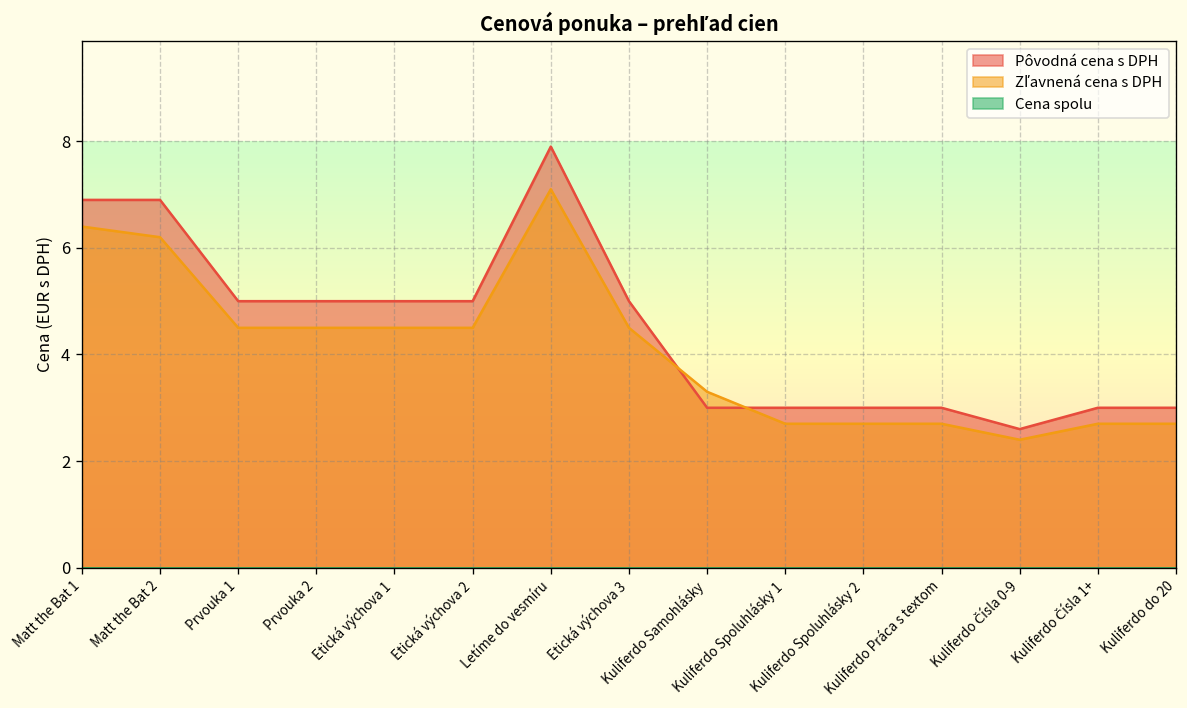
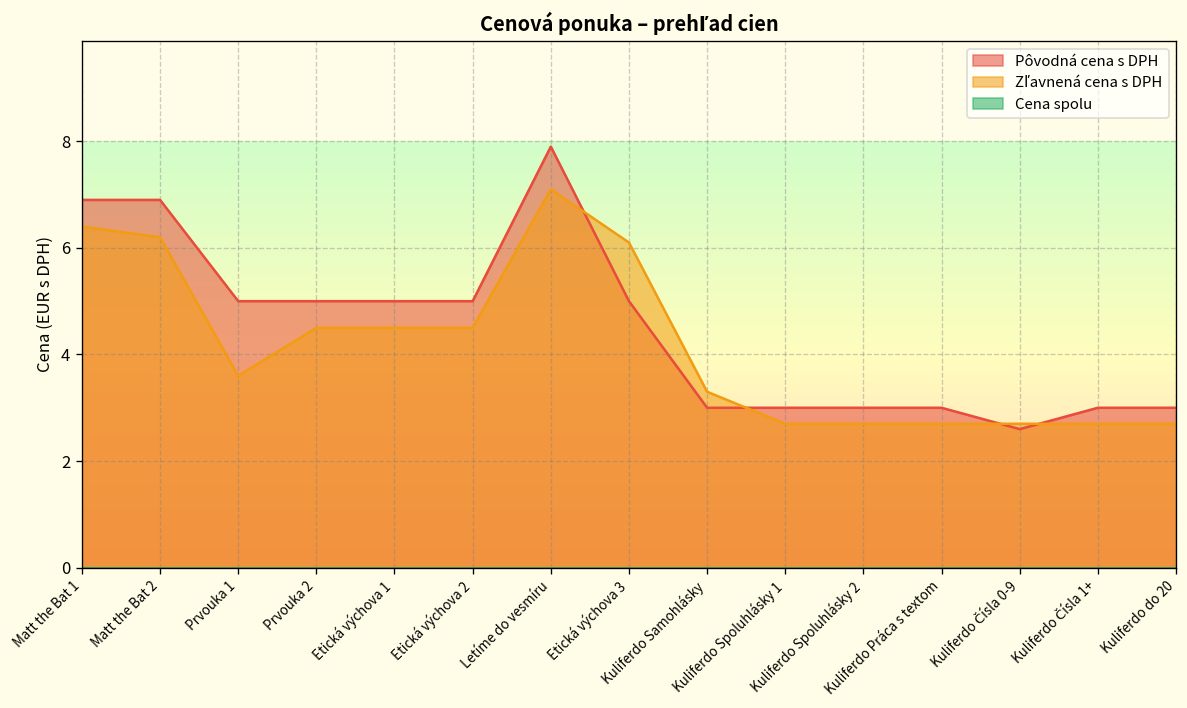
Zľavnená cena s DPH, Prvouka 1: 4.5 -> 3.6
Zľavnená cena s DPH, Etická výchova 3: 4.5 -> 6.1
Zľavnená cena s DPH, Kuliferdo Čísla 0-9: 2.4 -> 2.7
